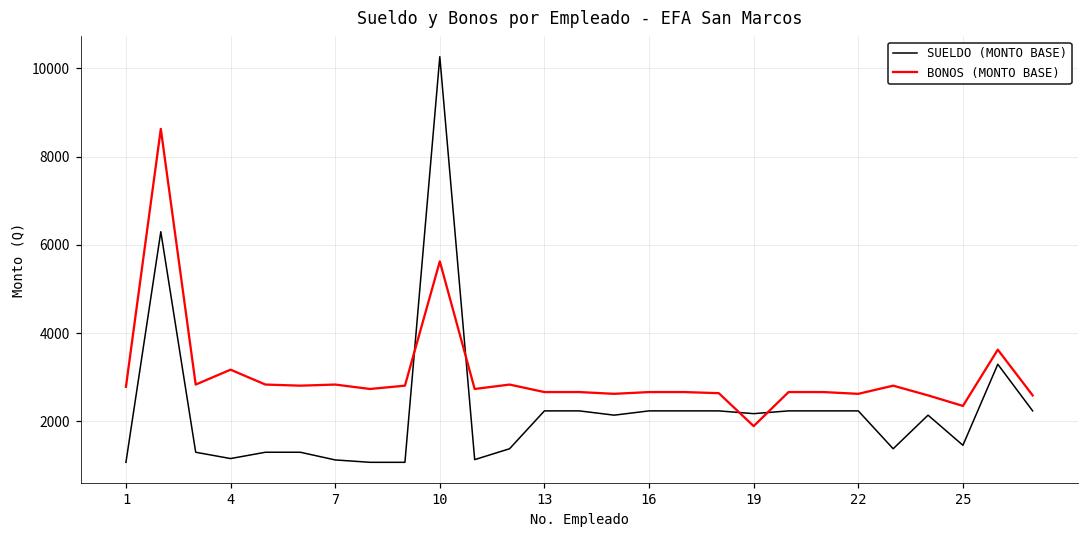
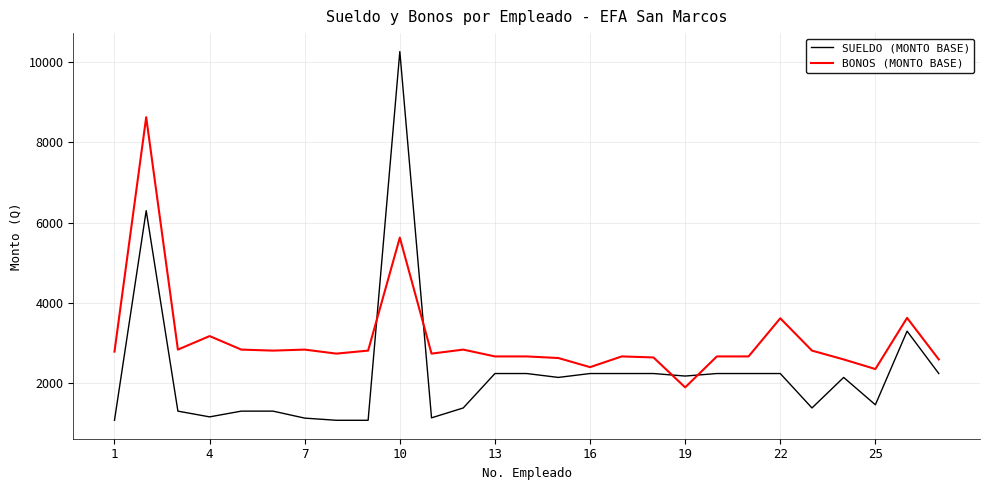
BONOS (MONTO BASE), 16: 2700 -> 2400
BONOS (MONTO BASE), 22: 2600 -> 3600
